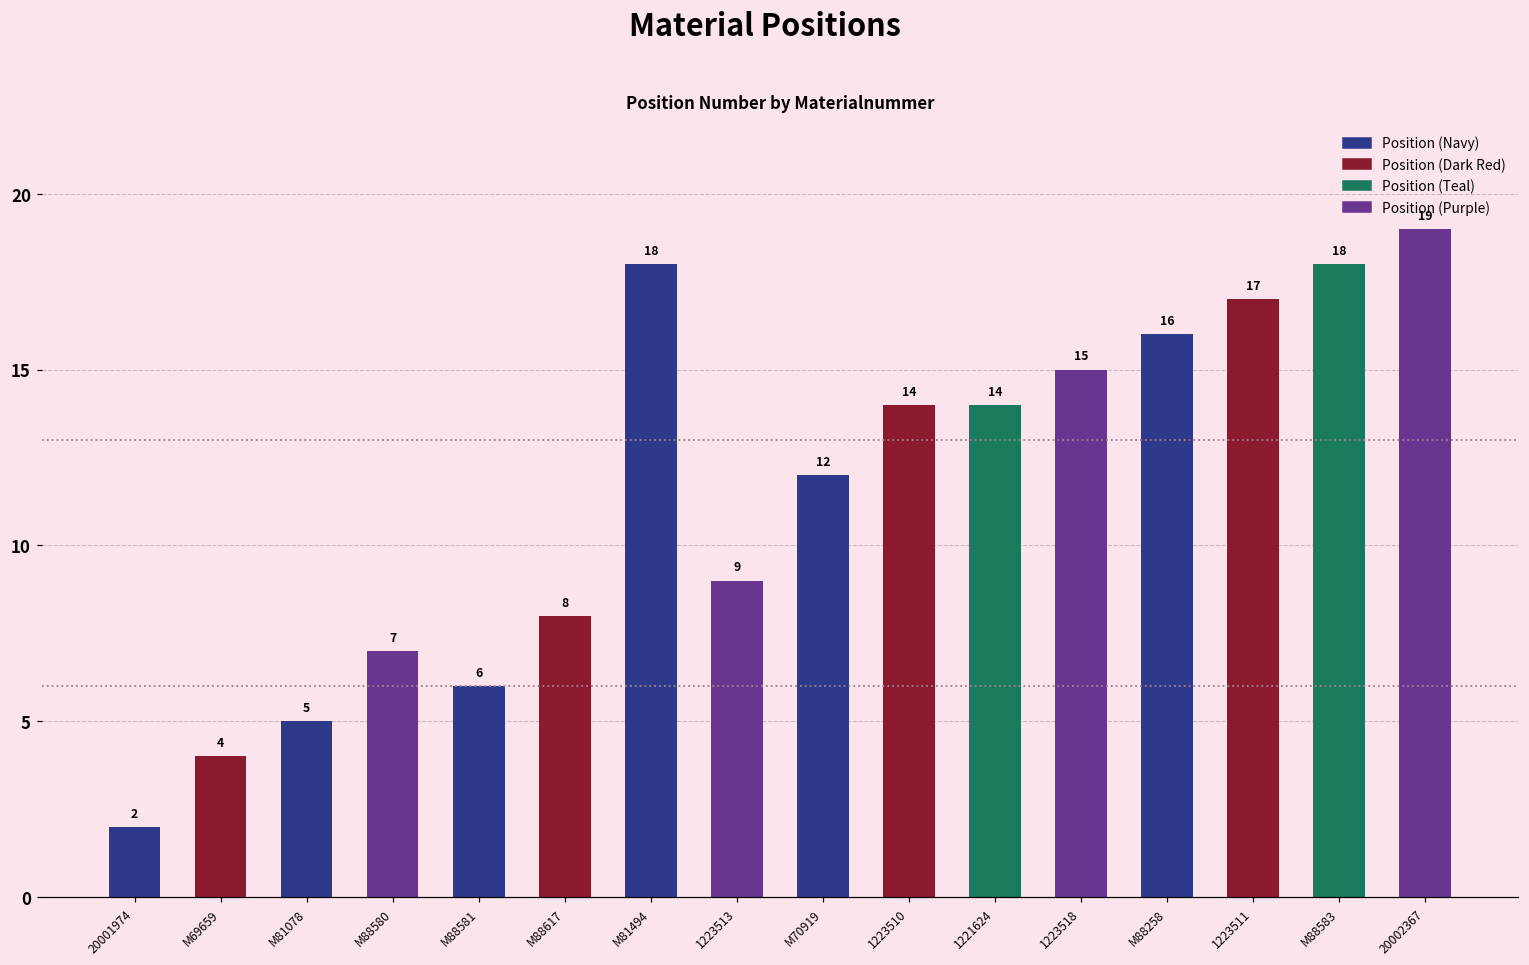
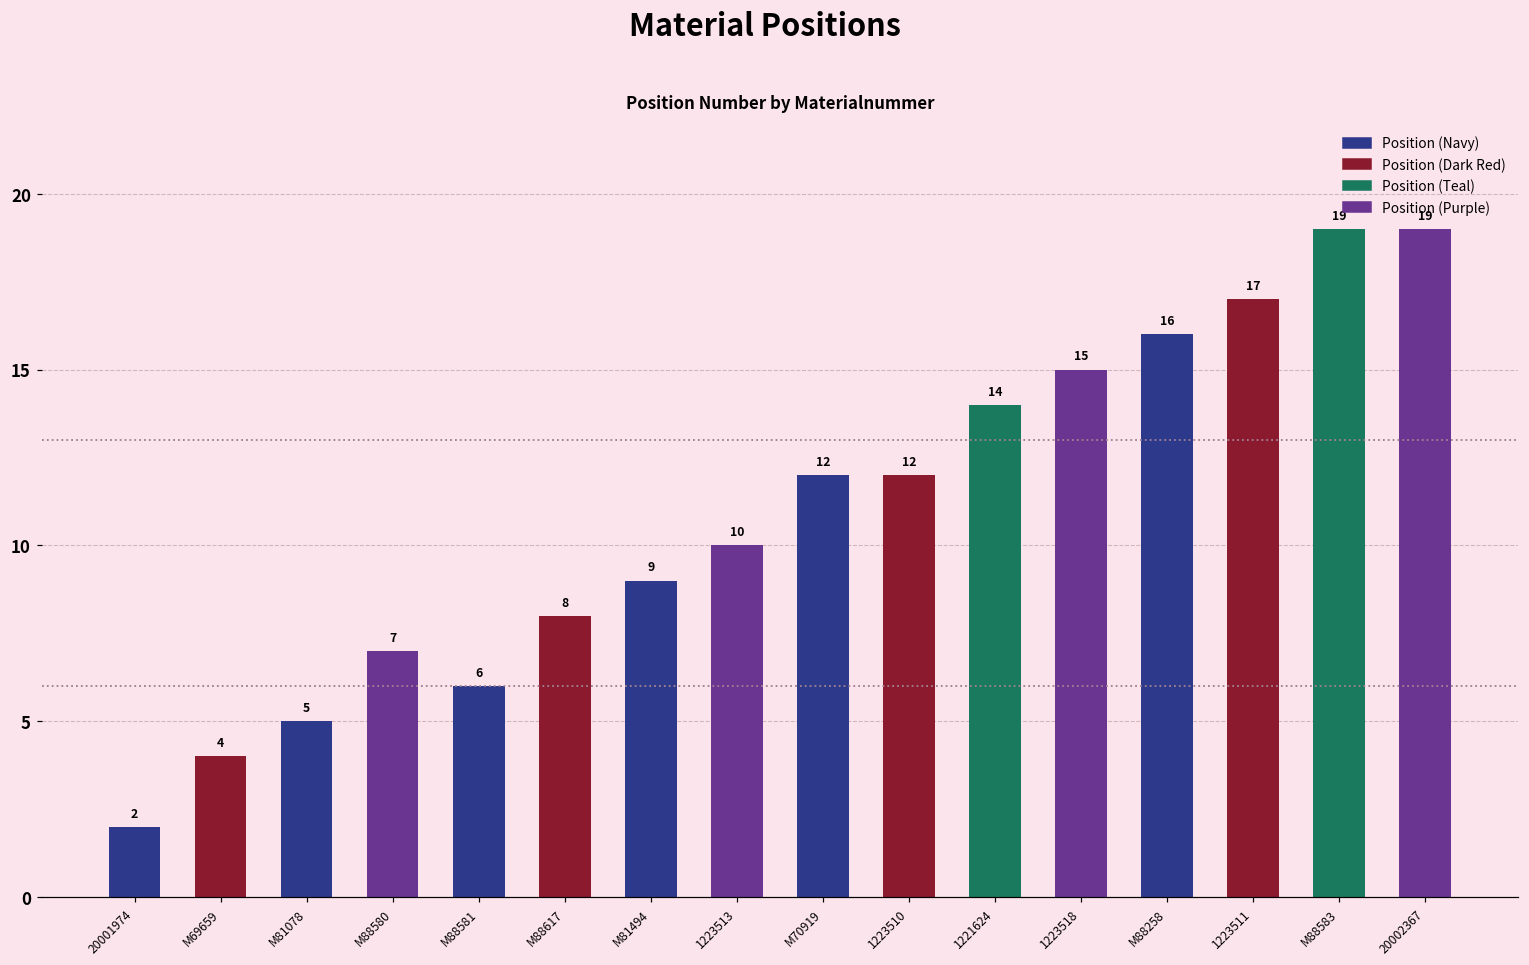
M81494: 18 -> 9
1223513: 9 -> 10
1223510: 14 -> 12
M88583: 18 -> 19
